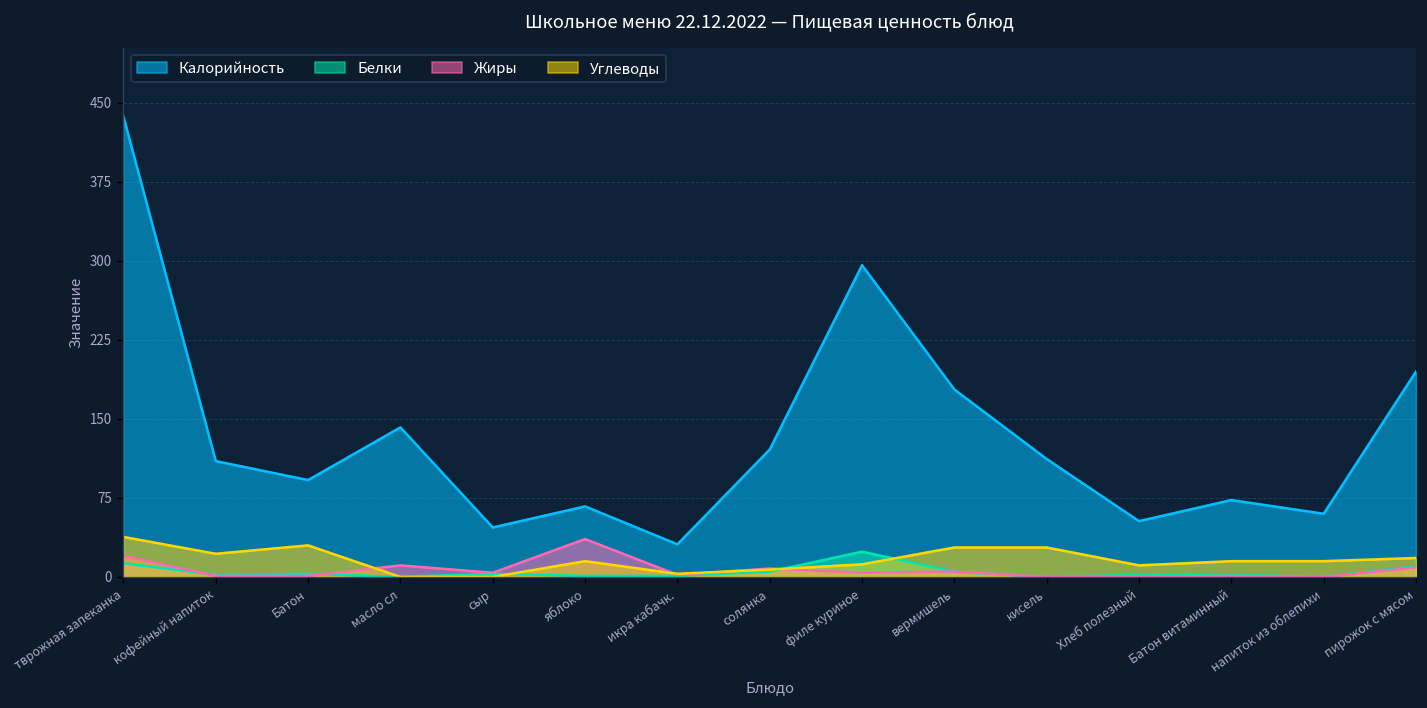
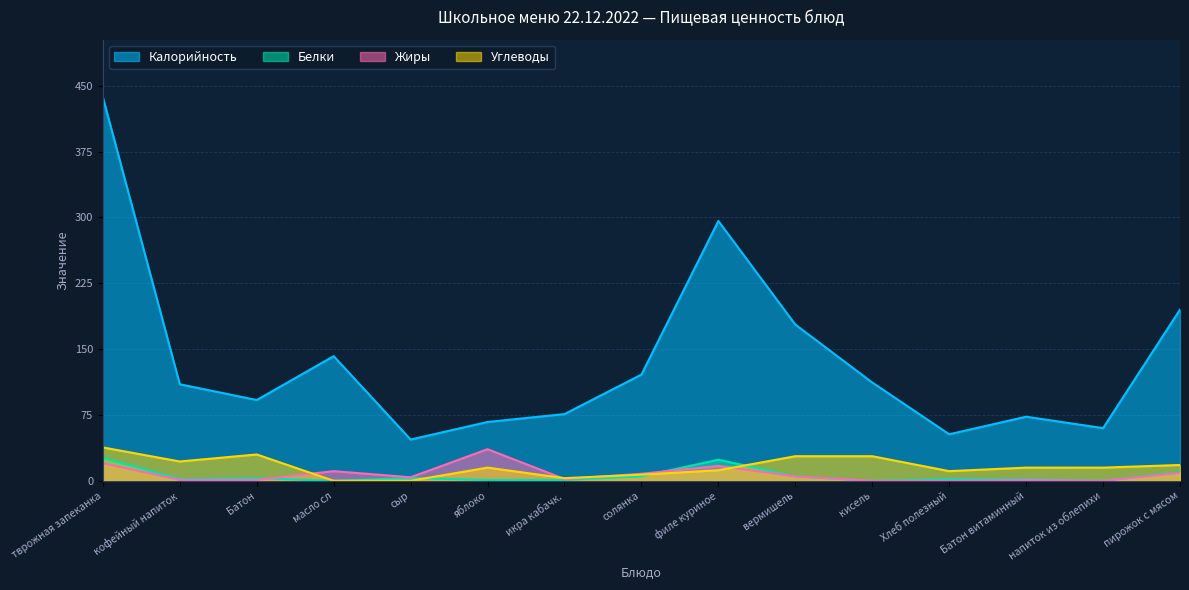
Белки, тврожная запеканка: 10 -> 30
Калорийность, икра кабачк.: 30 -> 80
Жиры, филе куриное: 0 -> 20
